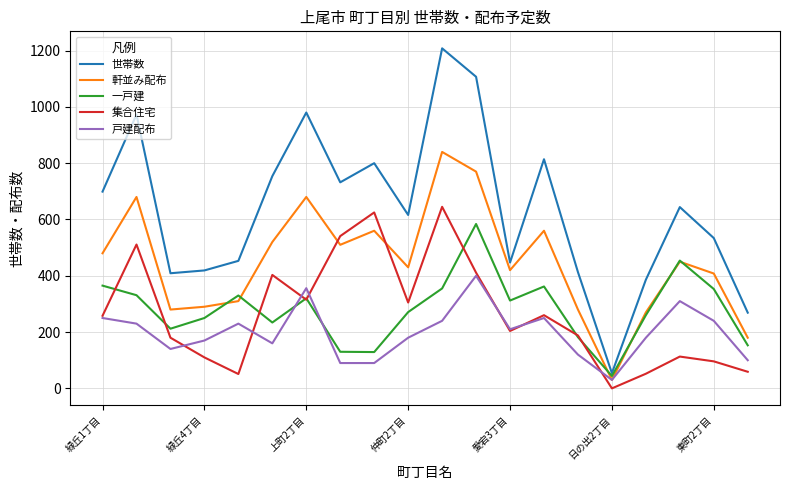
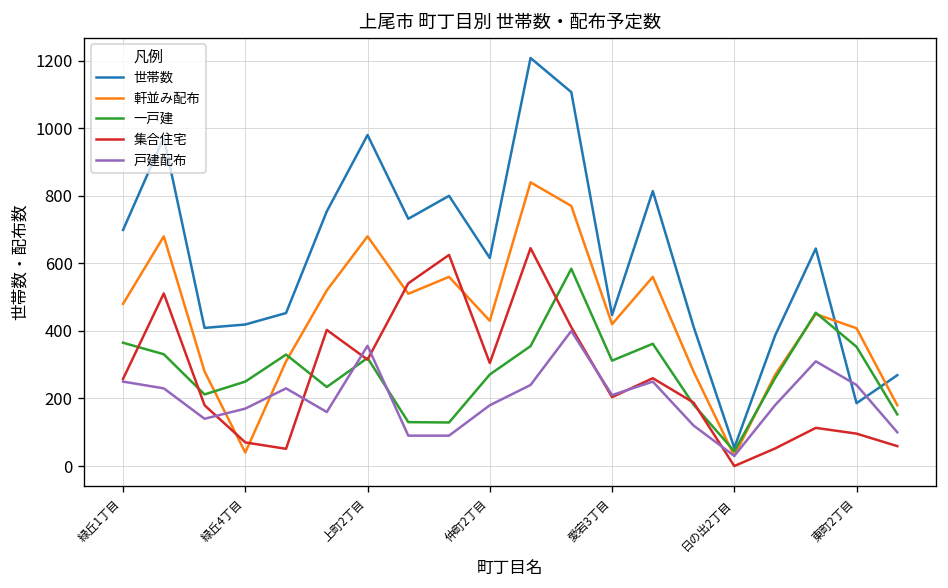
軒並み配布, 緑丘4丁目: 290 -> 40
集合住宅, 緑丘4丁目: 110 -> 70
世帯数, 東町2丁目: 530 -> 190
